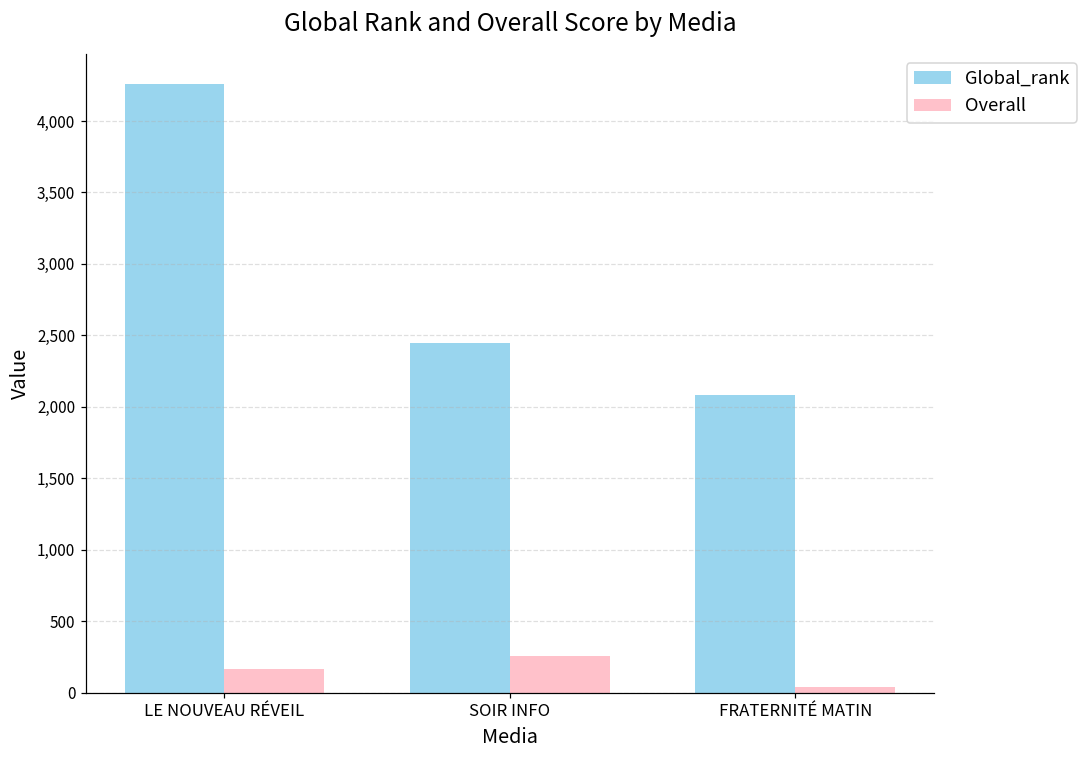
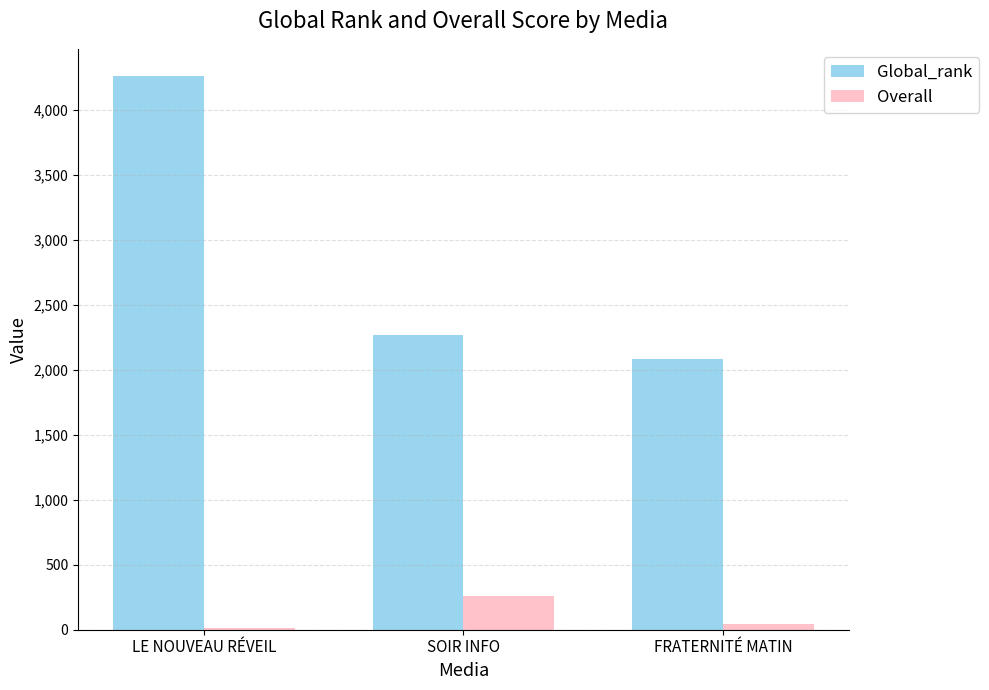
Overall, LE NOUVEAU RÉVEIL: 170 -> 20
Global_rank, SOIR INFO: 2,450 -> 2,270
